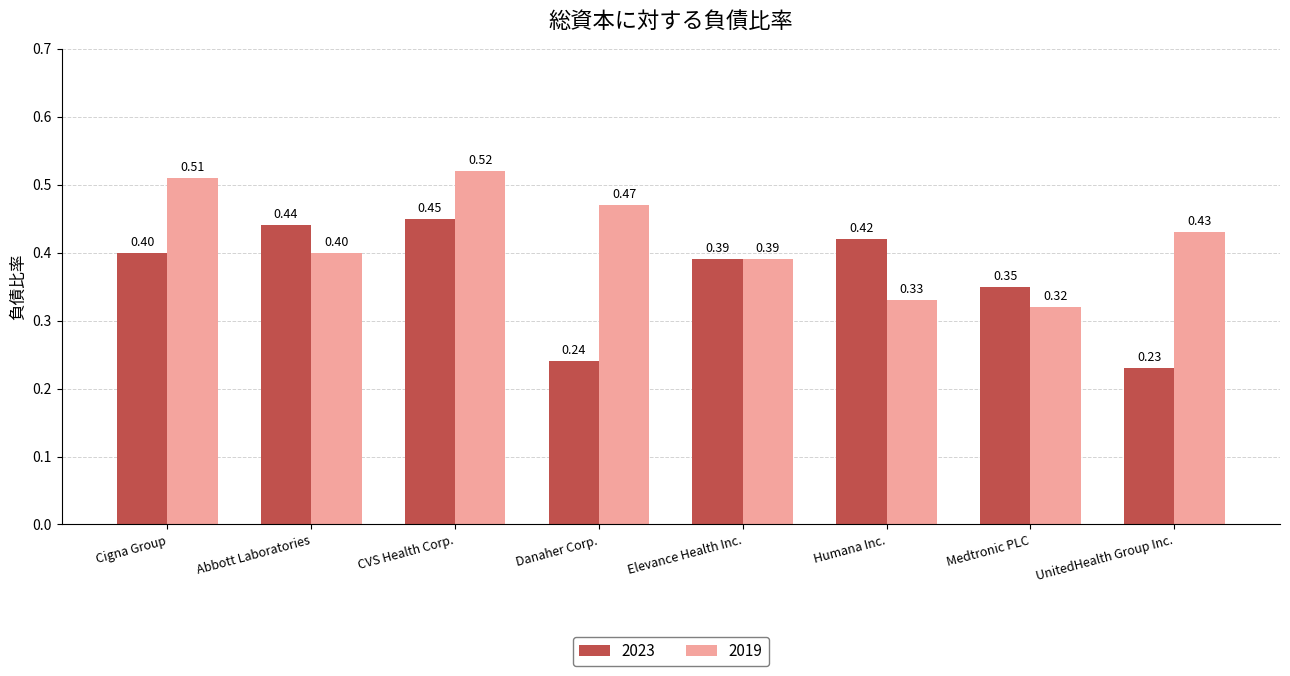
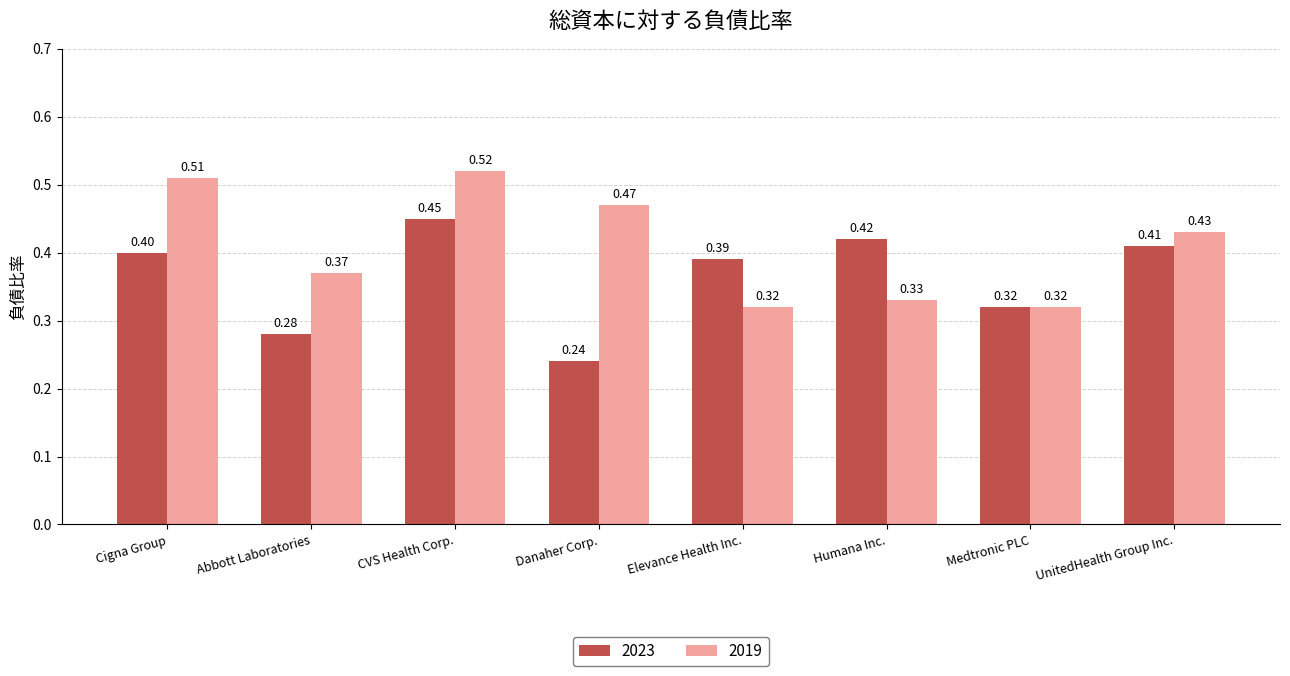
2023, Abbott Laboratories: 0.44 -> 0.28
2019, Abbott Laboratories: 0.40 -> 0.37
2019, Elevance Health Inc.: 0.39 -> 0.32
2023, Medtronic PLC: 0.35 -> 0.32
2023, UnitedHealth Group Inc.: 0.23 -> 0.41
